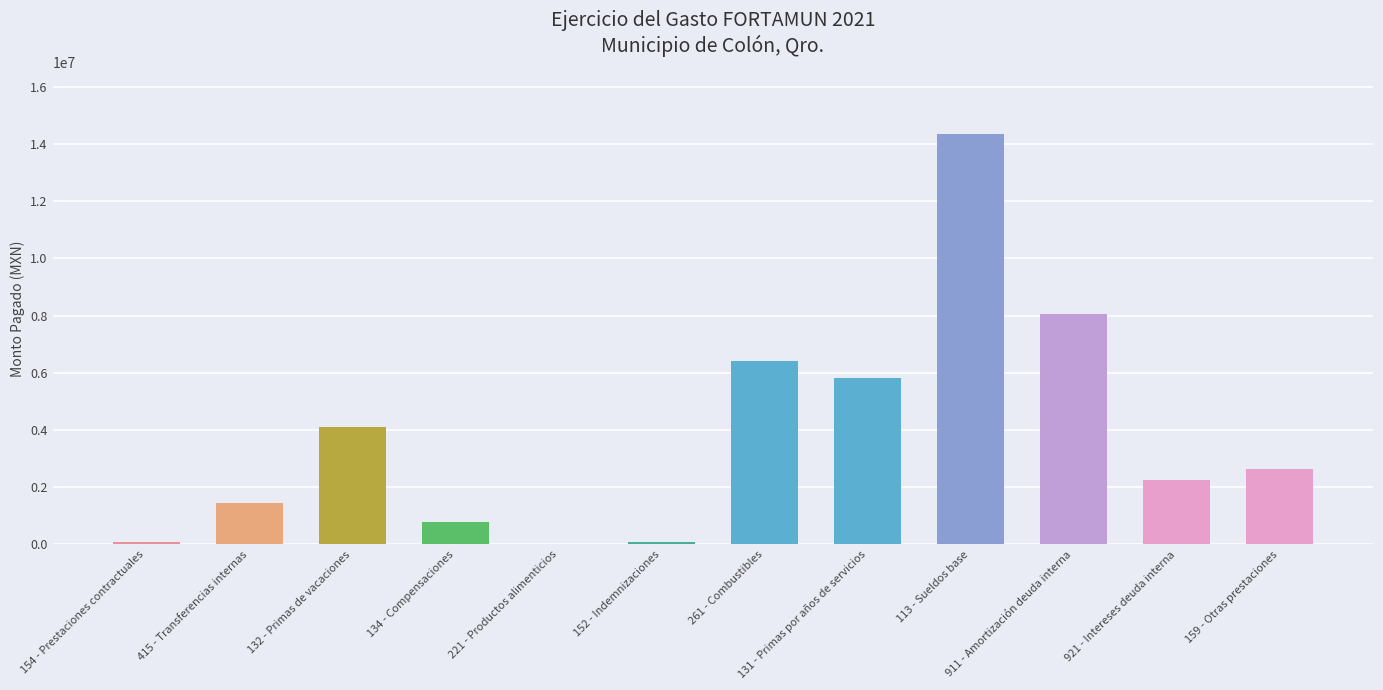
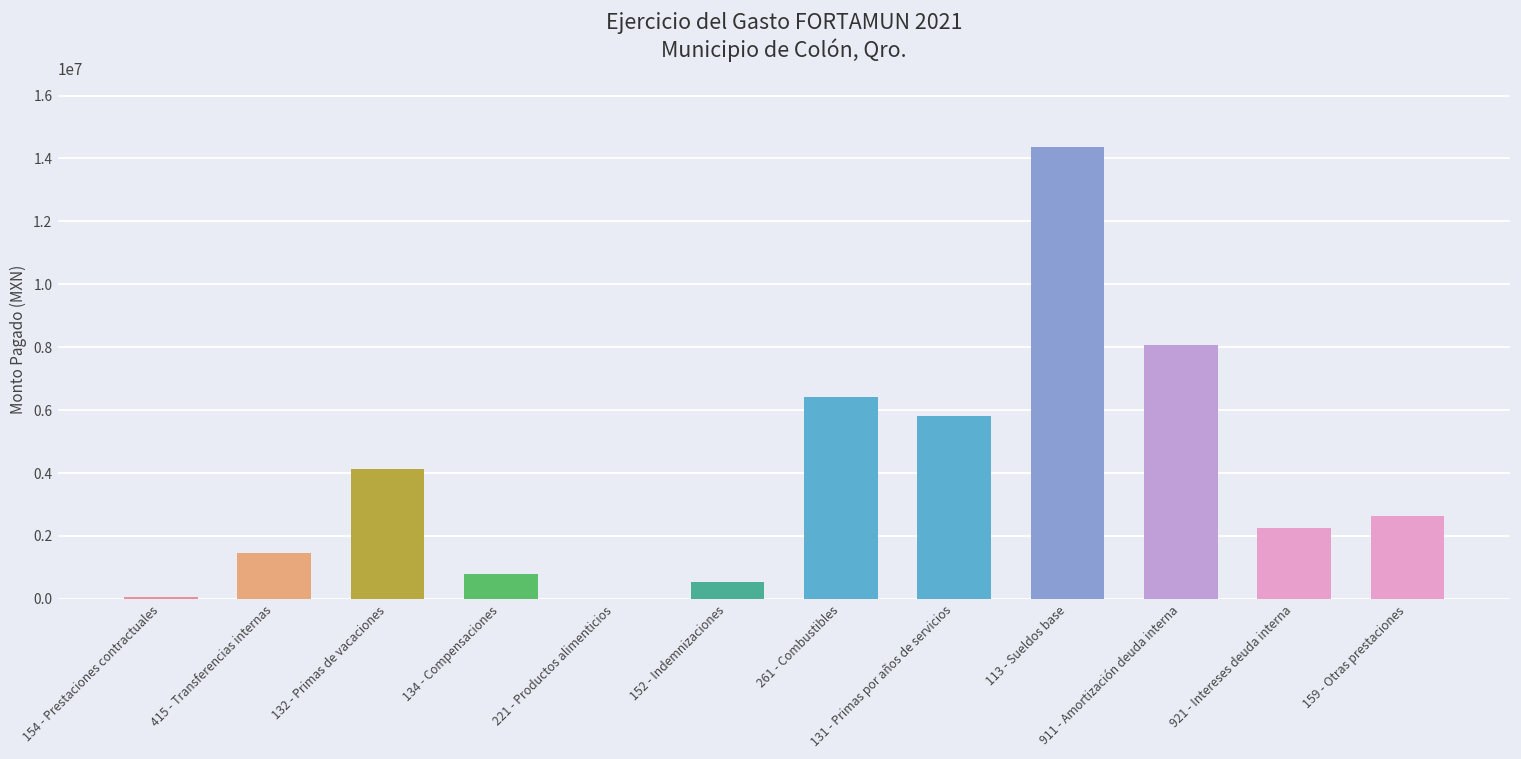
152 - Indemnizaciones: 100000 -> 600000
